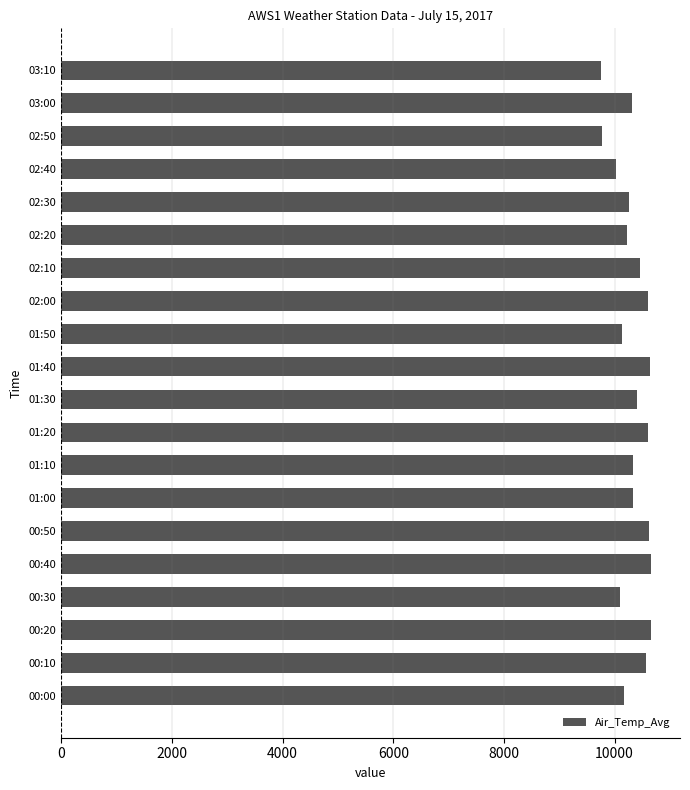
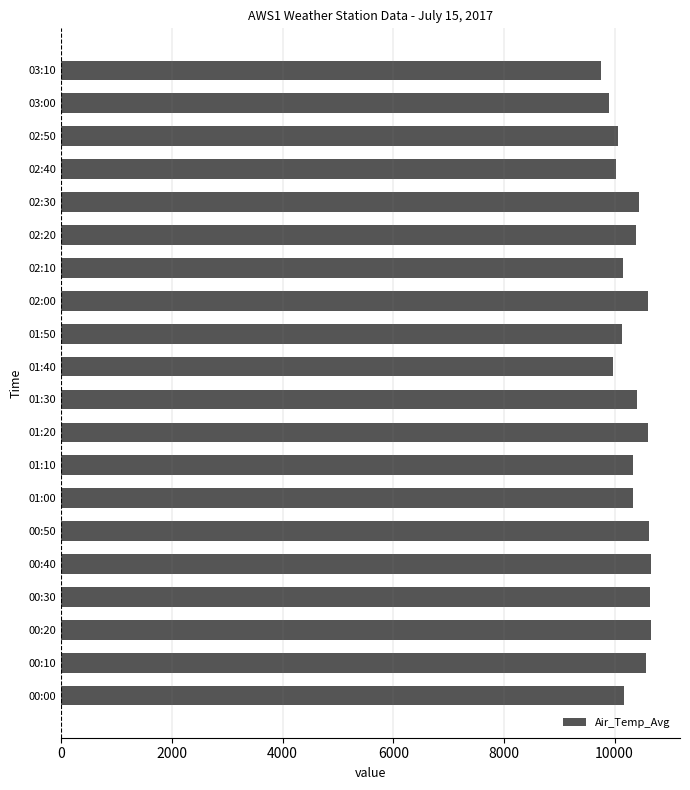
03:00: 10300 -> 9900
02:50: 9800 -> 10100
02:30: 10300 -> 10400
02:20: 10200 -> 10400
02:10: 10500 -> 10200
01:40: 10600 -> 10000
00:30: 10100 -> 10600
